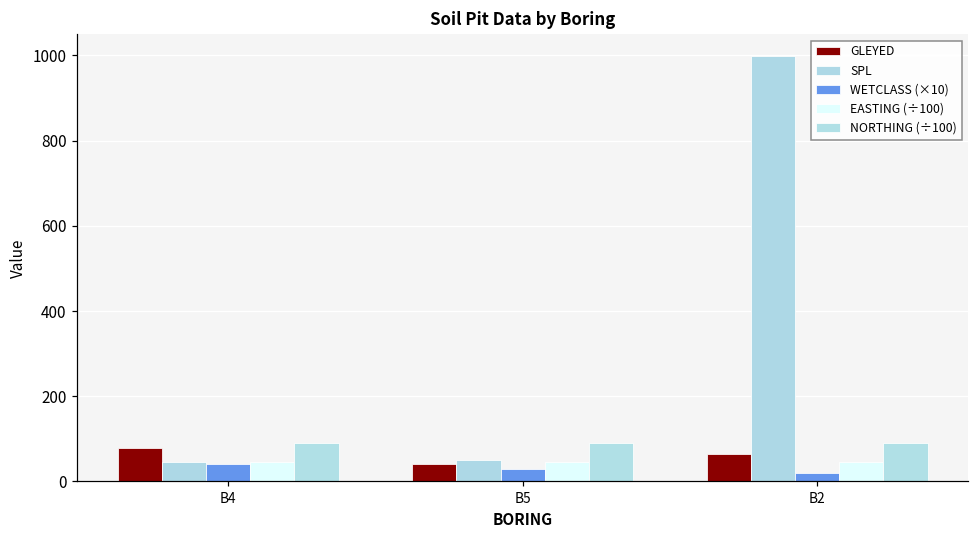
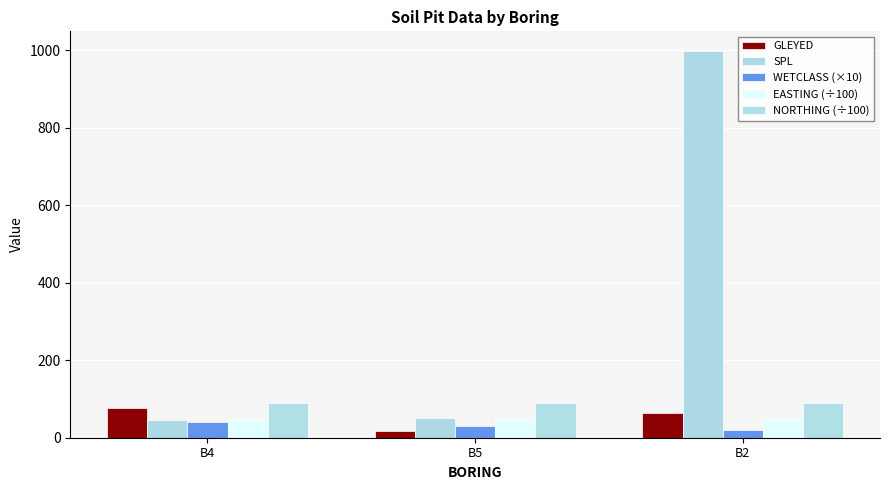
GLEYED, B5: 40 -> 20
